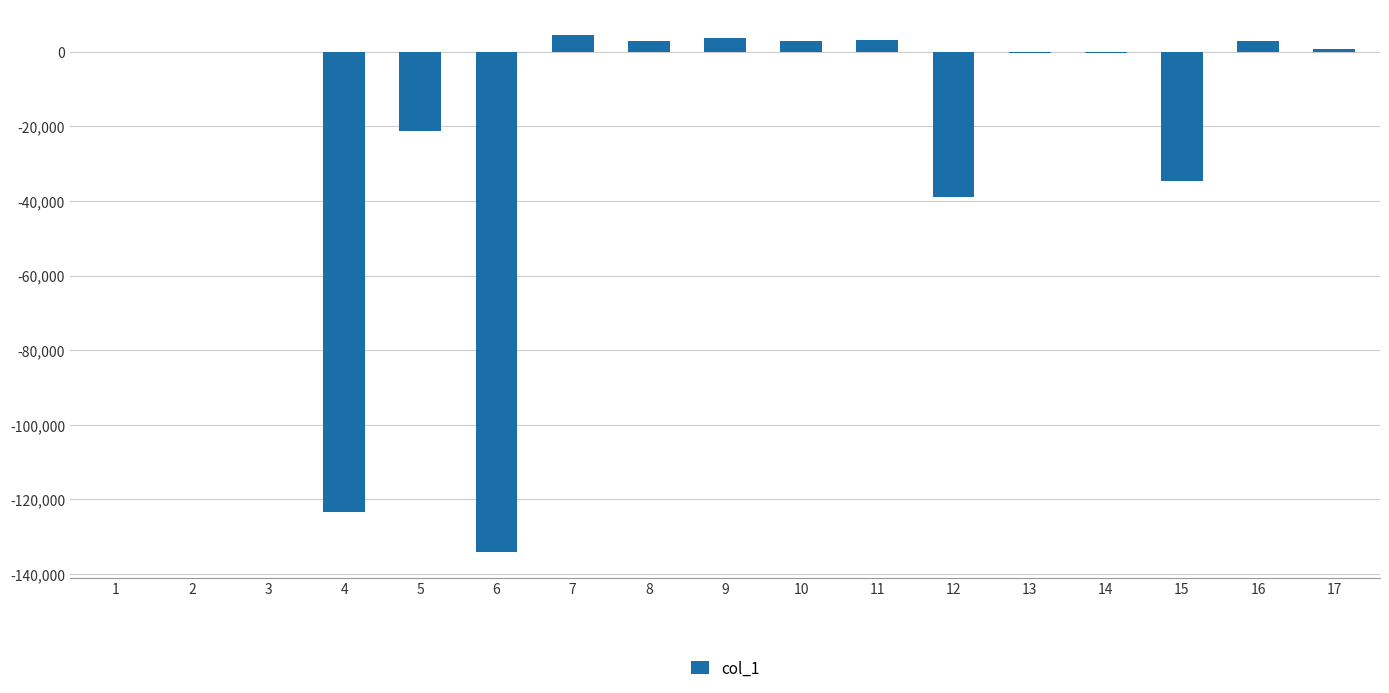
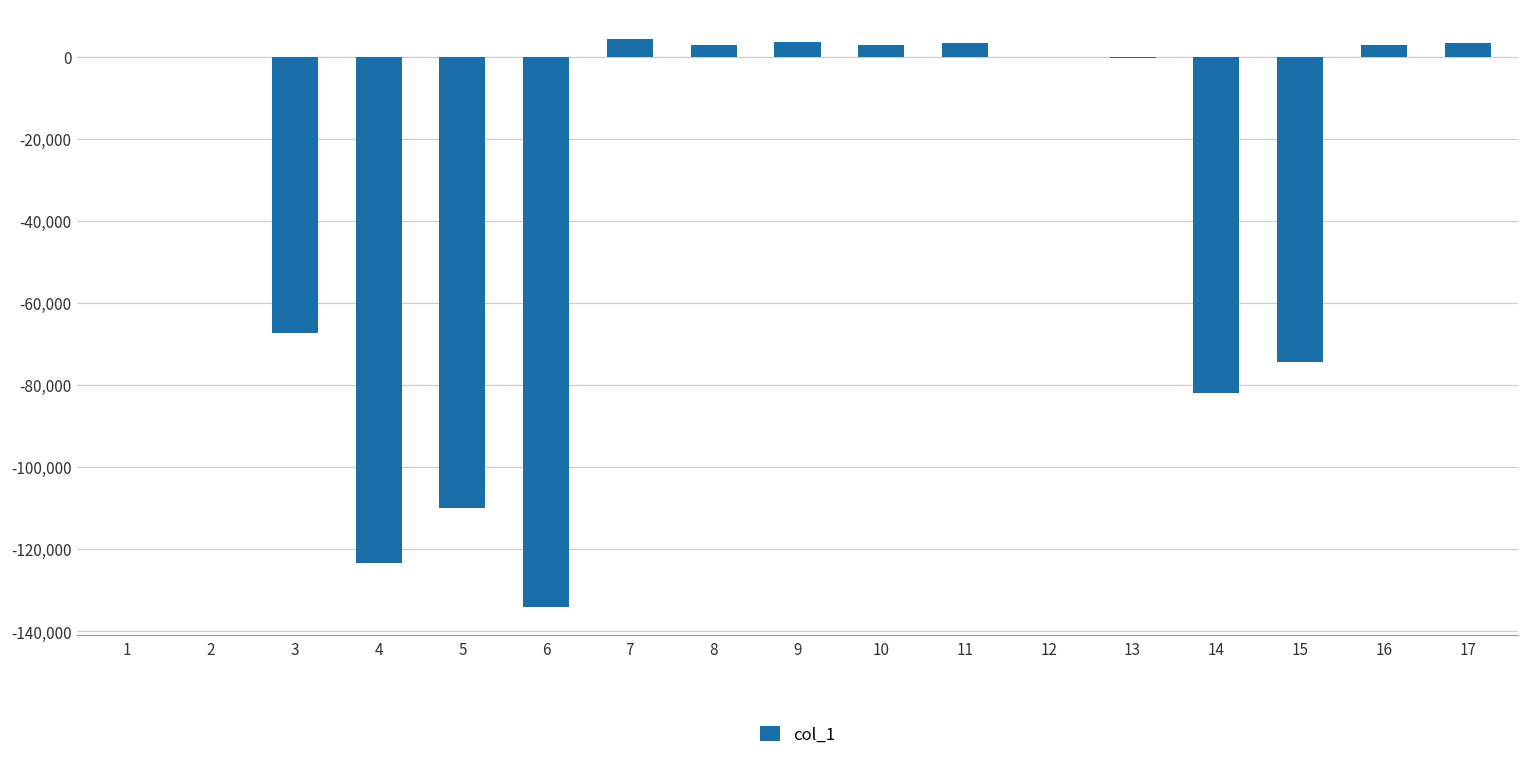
3: 0 -> -67,000
5: -21,000 -> -110,000
12: -39,000 -> 0
14: 0 -> -82,000
15: -35,000 -> -74,000
17: 1,000 -> 3,000
